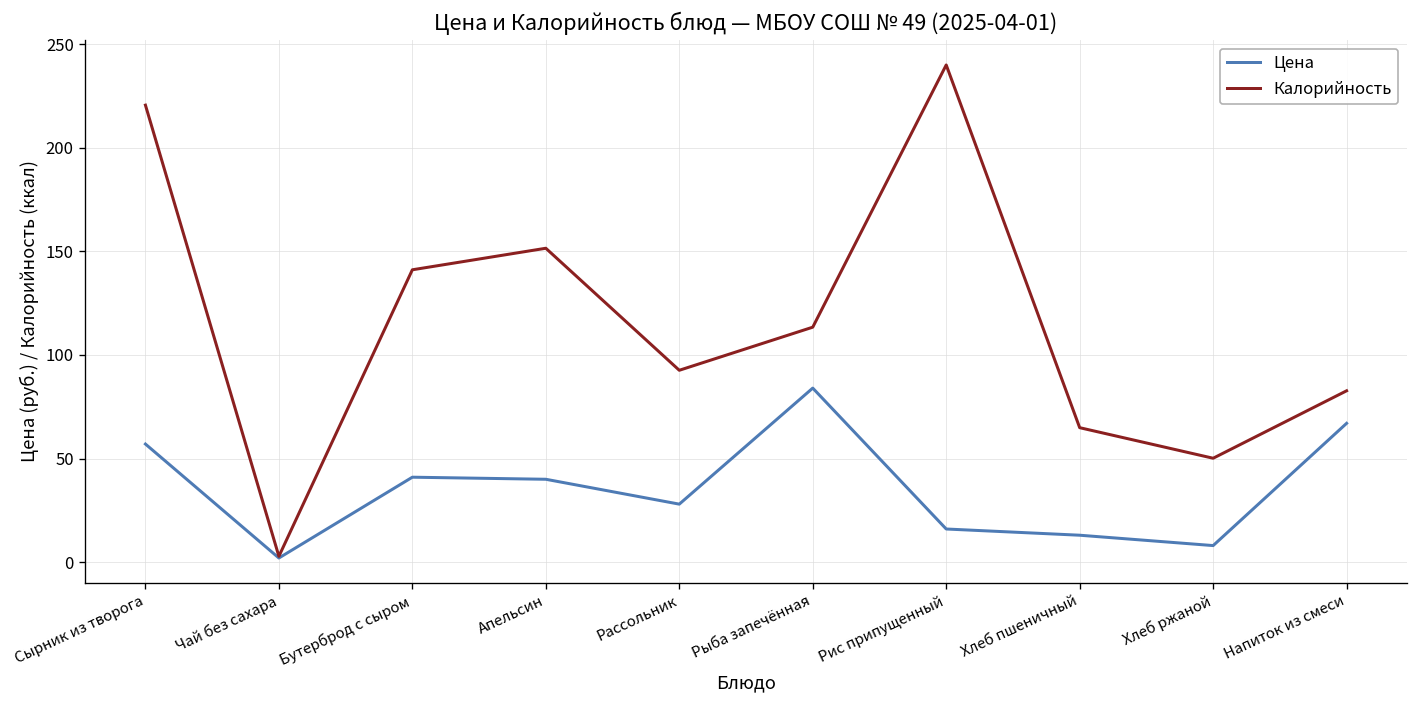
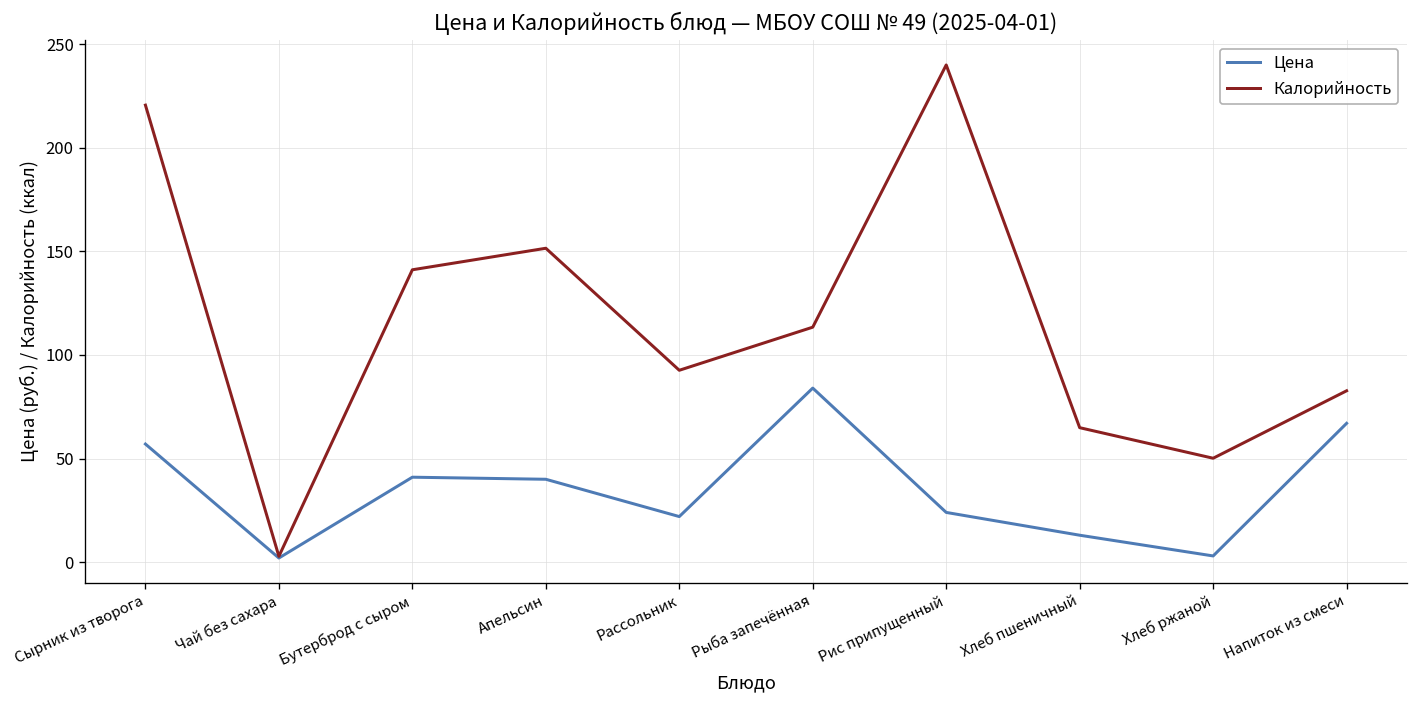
Цена, Рассольник: 28 -> 22
Цена, Рис припущенный: 16 -> 24
Цена, Хлеб ржаной: 8 -> 3
